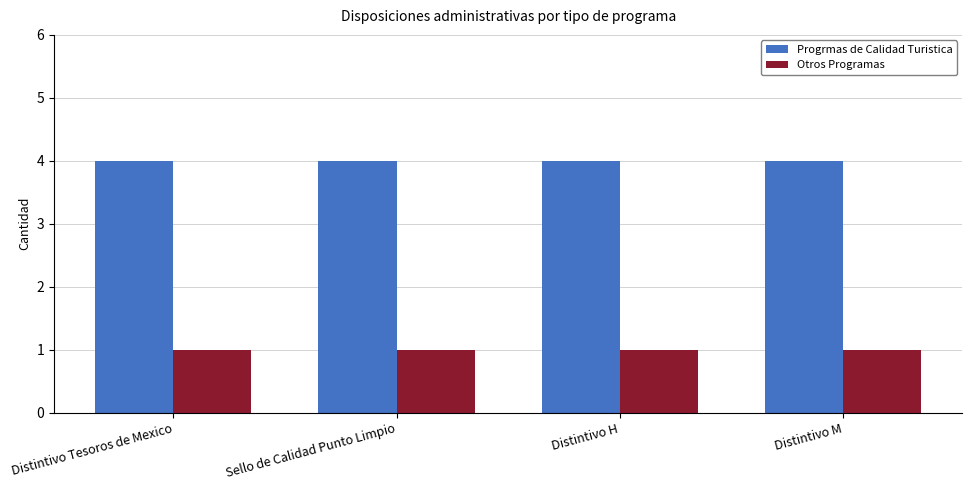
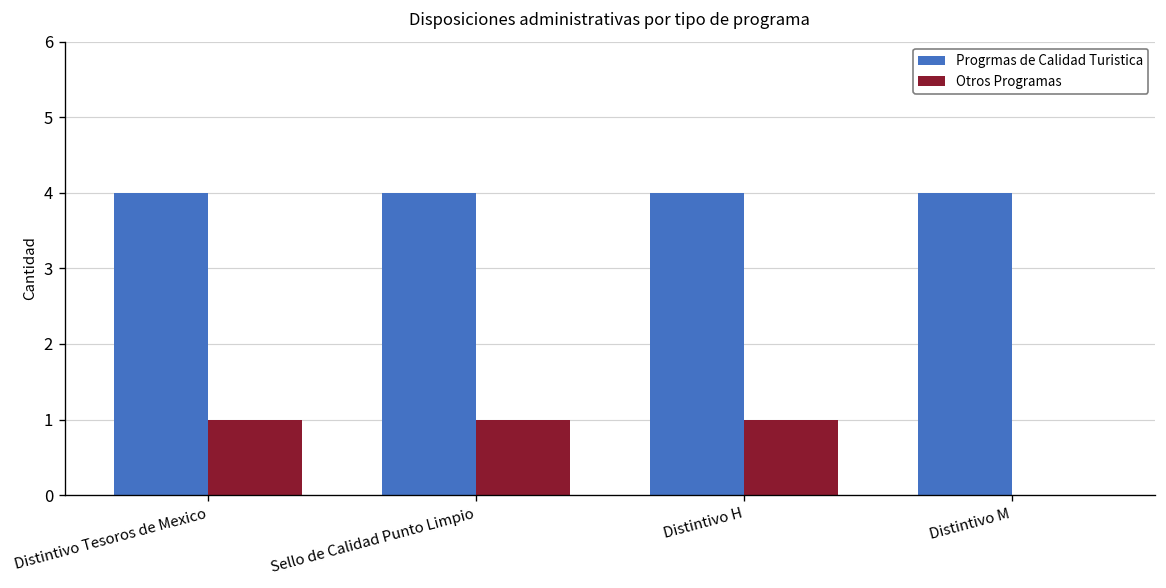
Otros Programas, Distintivo M: 1 -> 0
